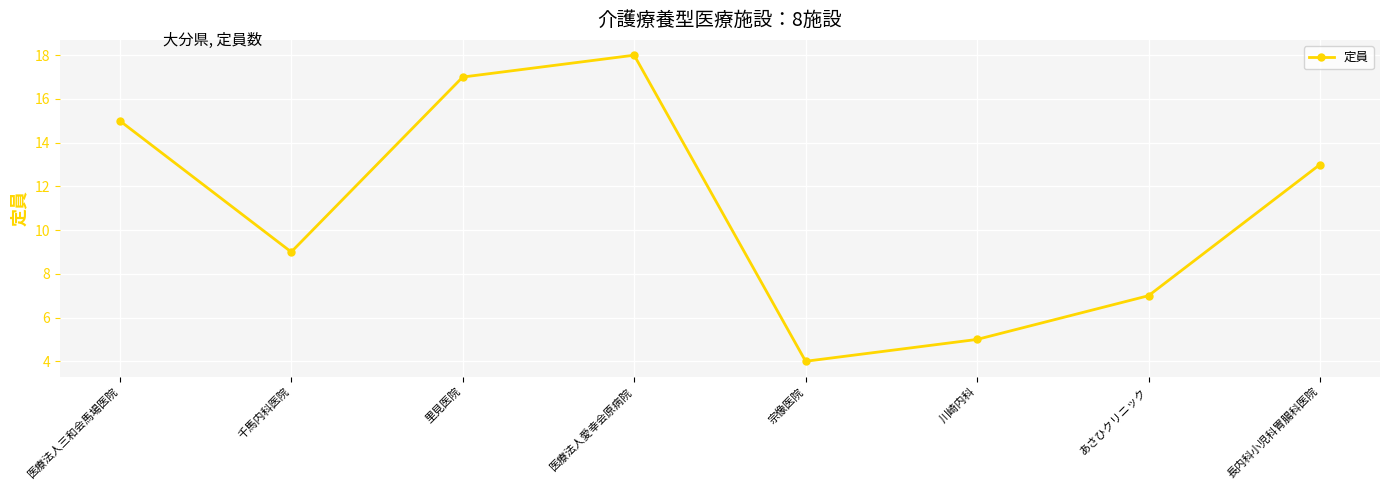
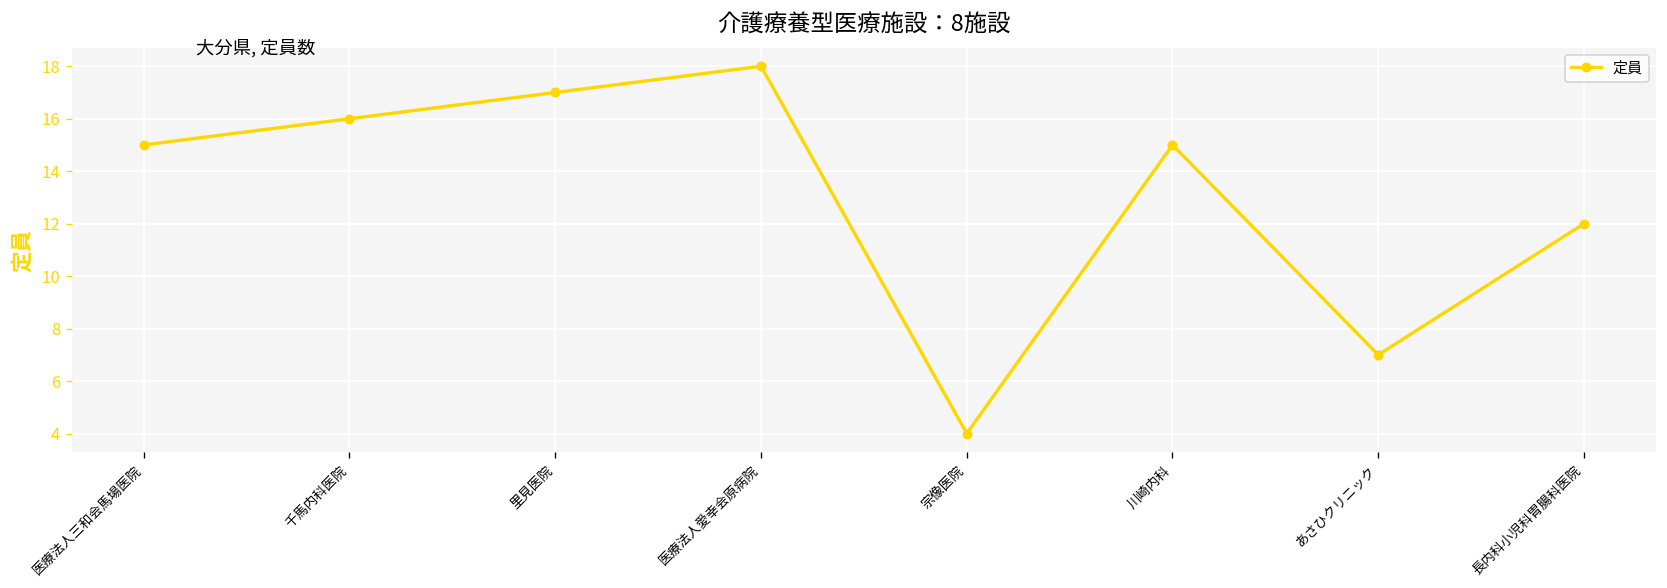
千馬内科医院: 9 -> 16
川崎内科: 5 -> 15
長内科小児科胃腸科医院: 13 -> 12
